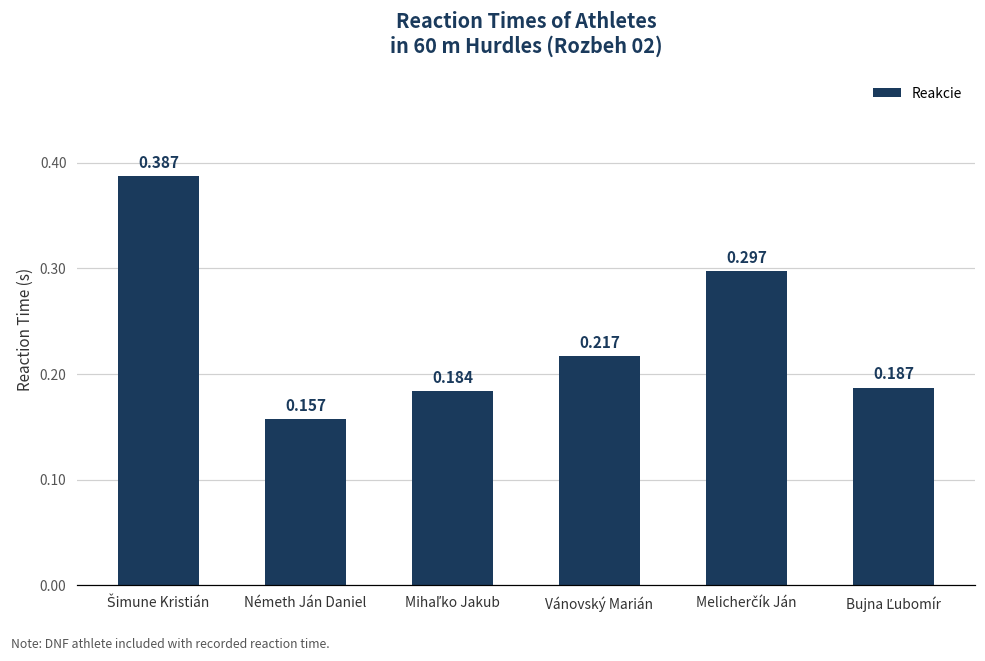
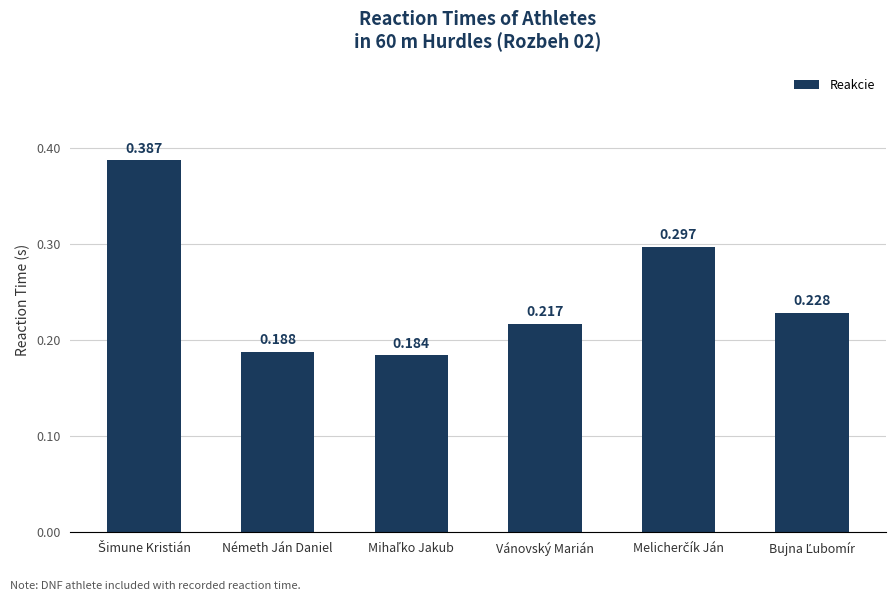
Németh Ján Daniel: 0.157 -> 0.188
Bujna Ľubomír: 0.187 -> 0.228
